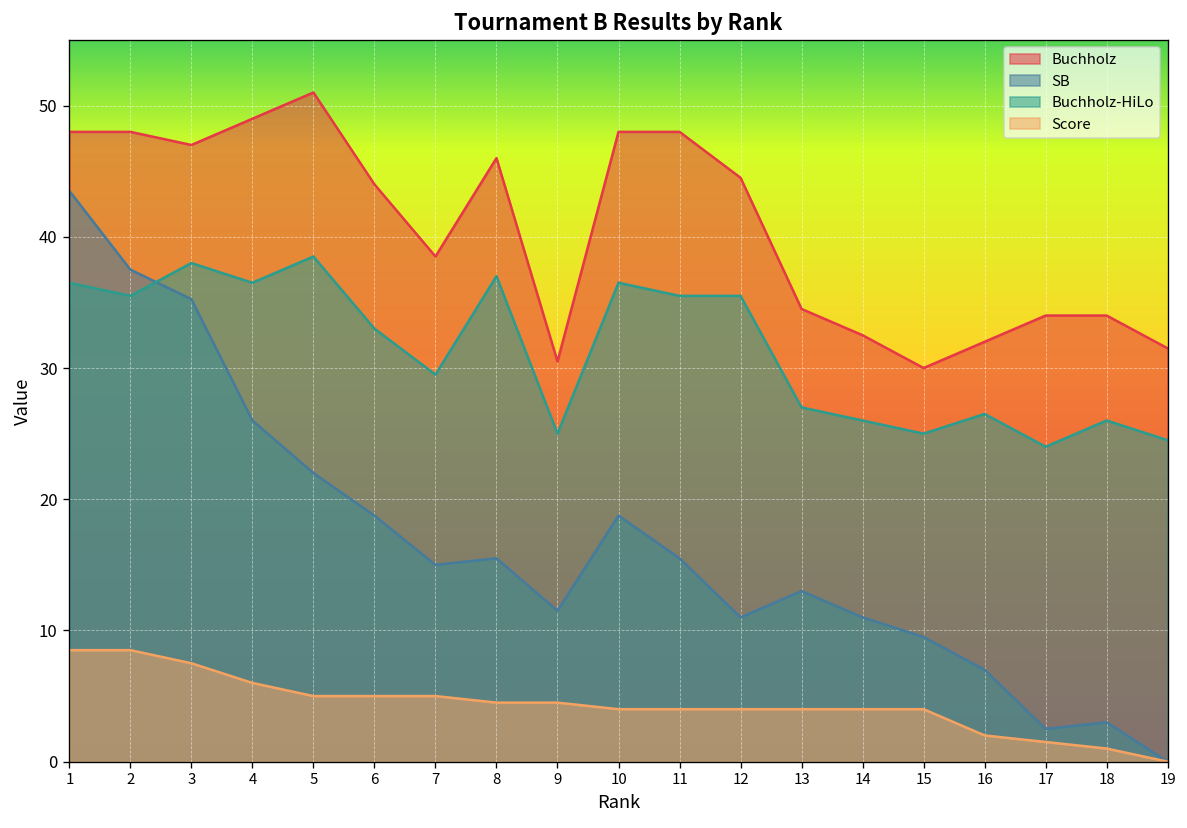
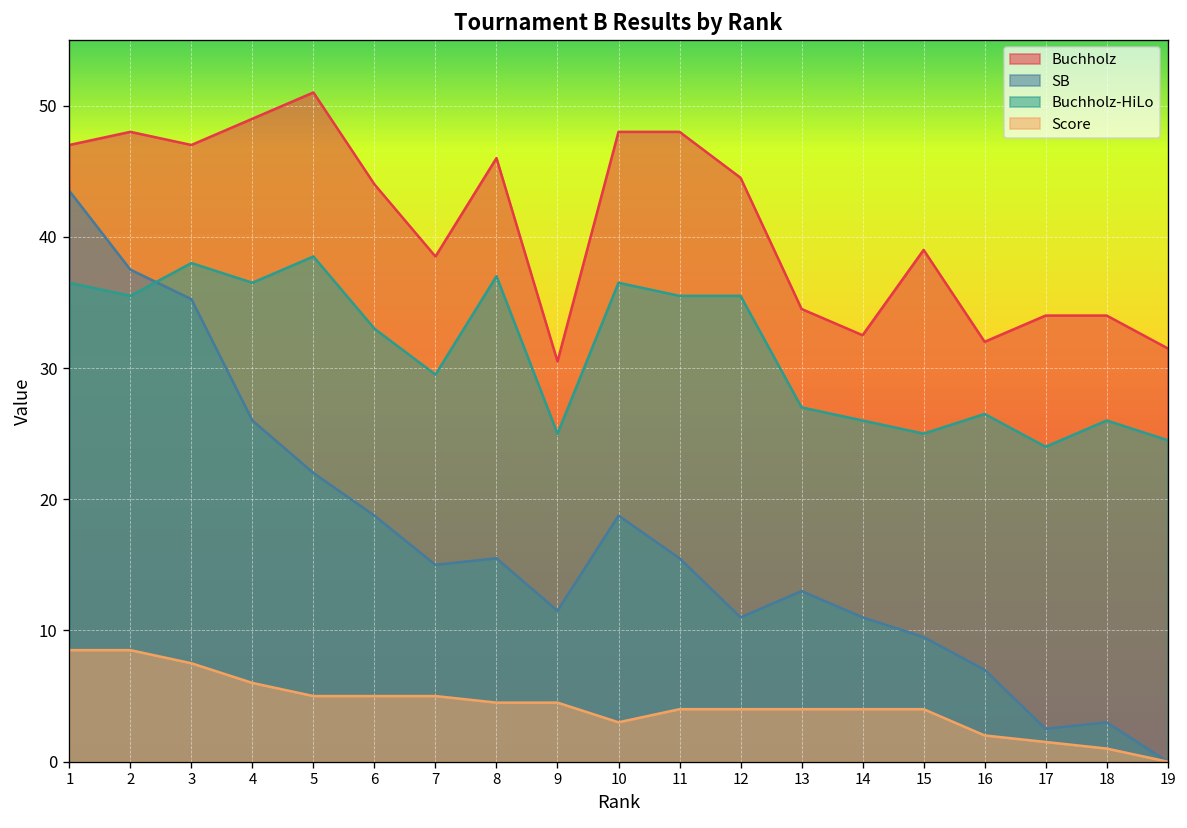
Buchholz, 1: 48 -> 47
Score, 10: 4 -> 3
Buchholz, 15: 30 -> 39
